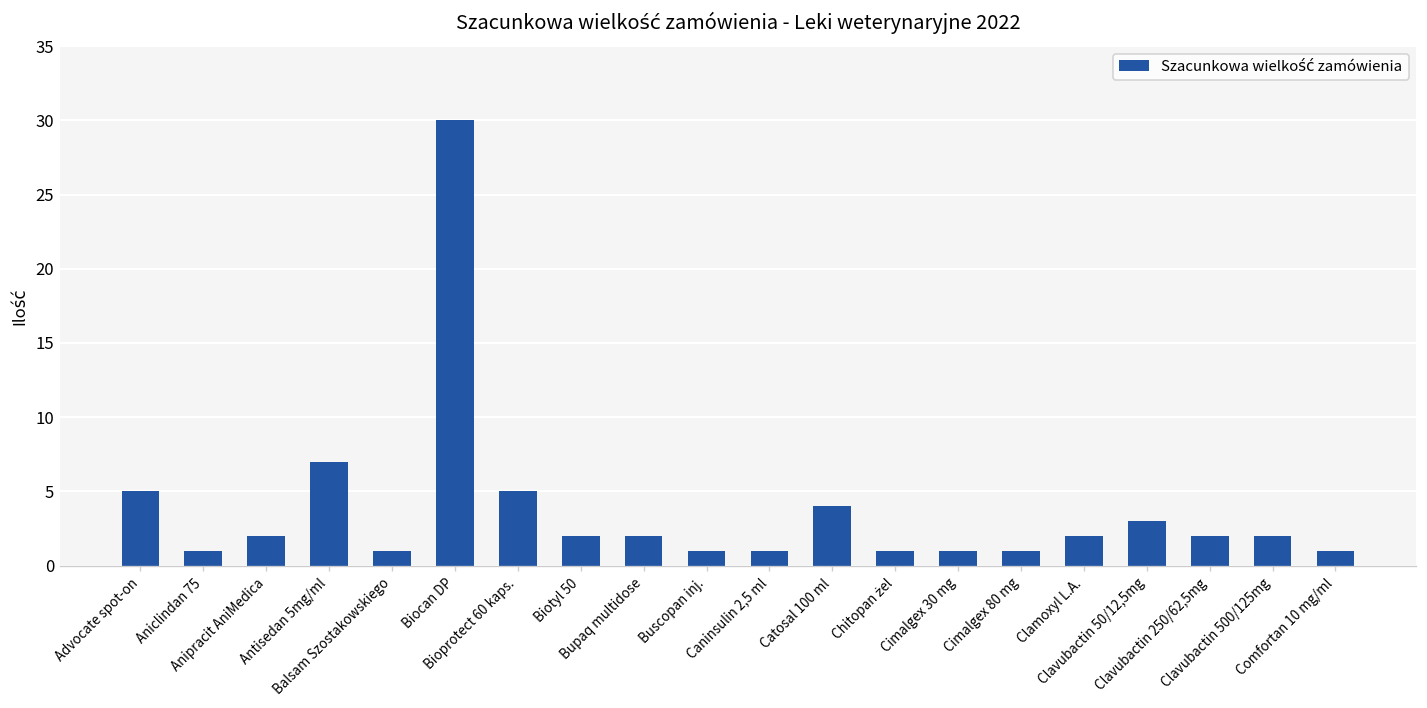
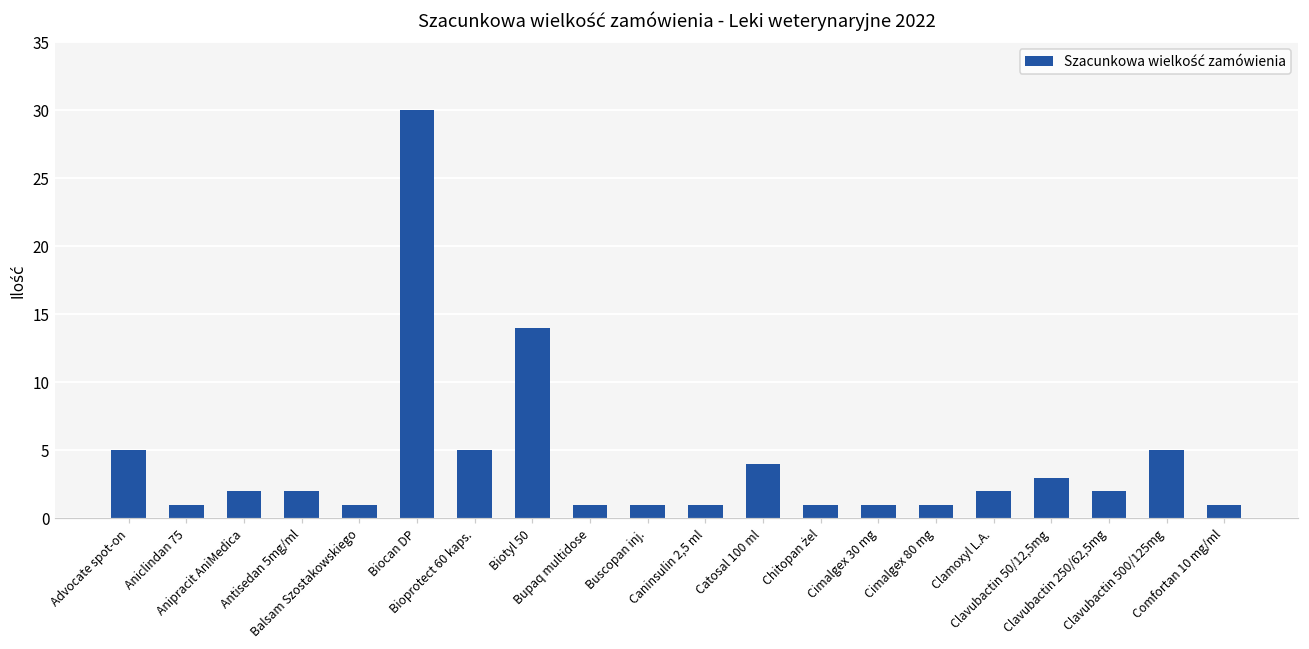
Antisedan 5mg/ml: 7 -> 2
Biotyl 50: 2 -> 14
Bupaq multidose: 2 -> 1
Clavubactin 500/125mg: 2 -> 5
